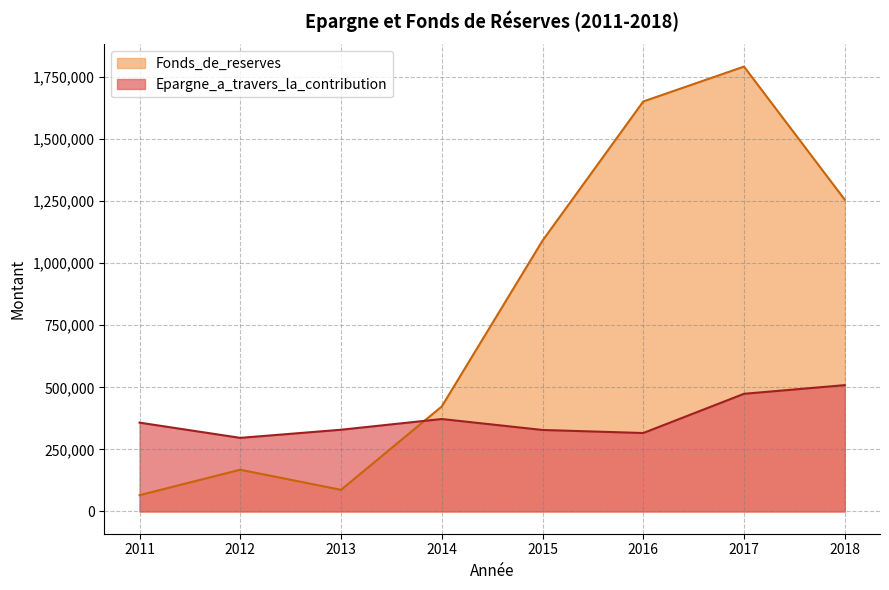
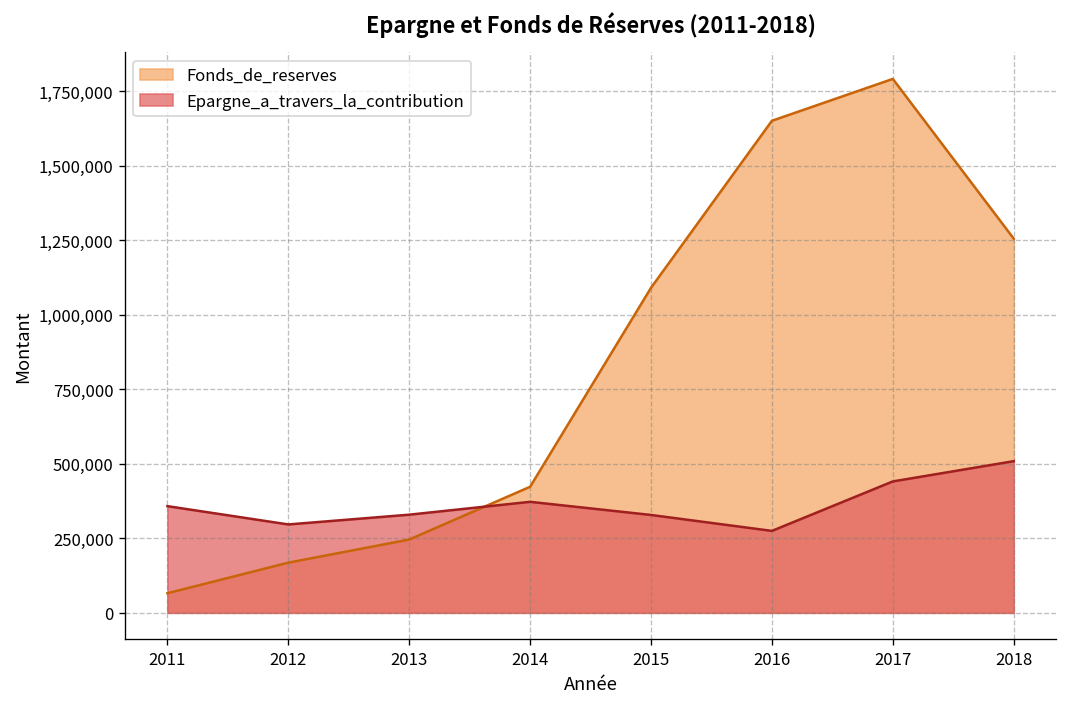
Fonds_de_reserves, 2013: 90,000 -> 250,000
Epargne_a_travers_la_contribution, 2016: 320,000 -> 270,000
Epargne_a_travers_la_contribution, 2017: 470,000 -> 440,000
